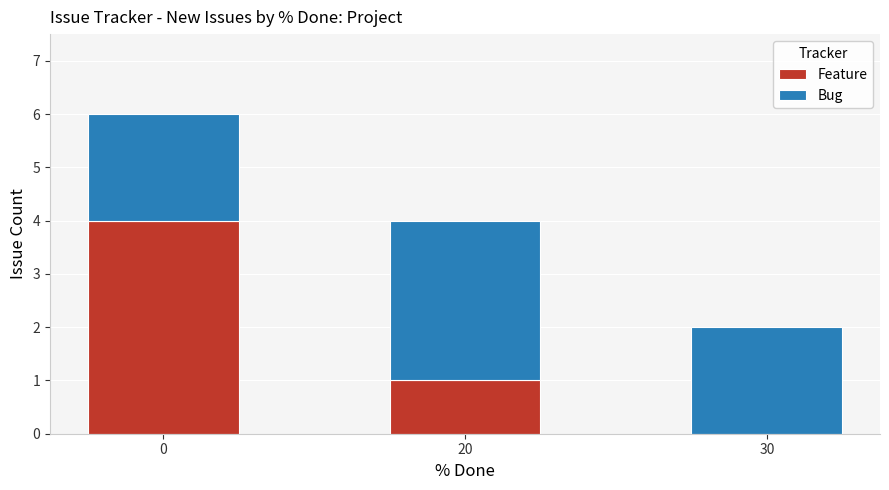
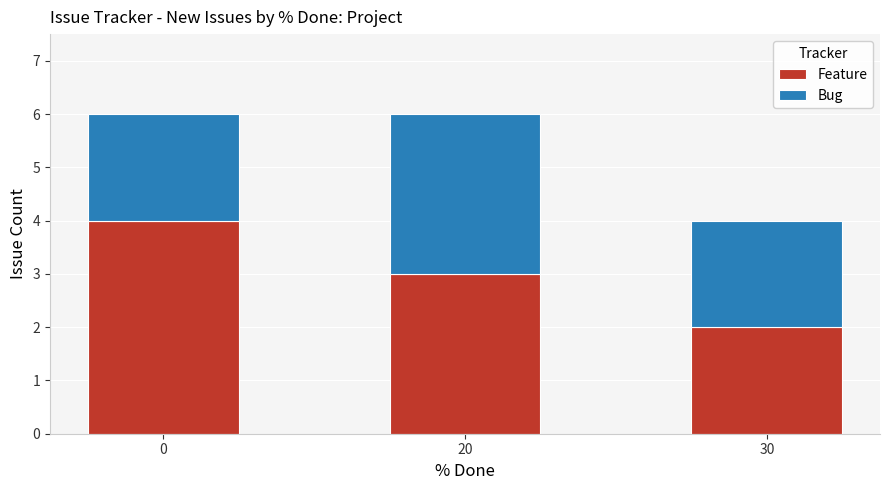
Feature, 20: 1 -> 3
Feature, 30: 0 -> 2
